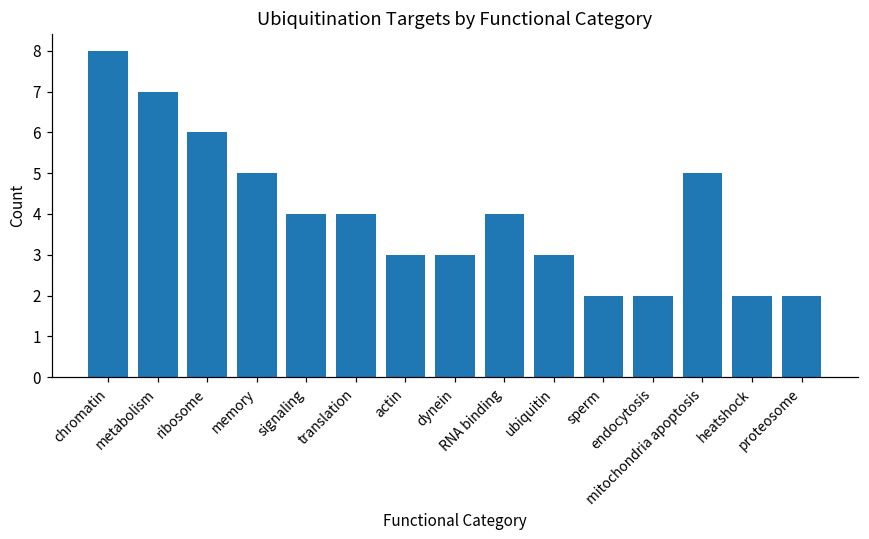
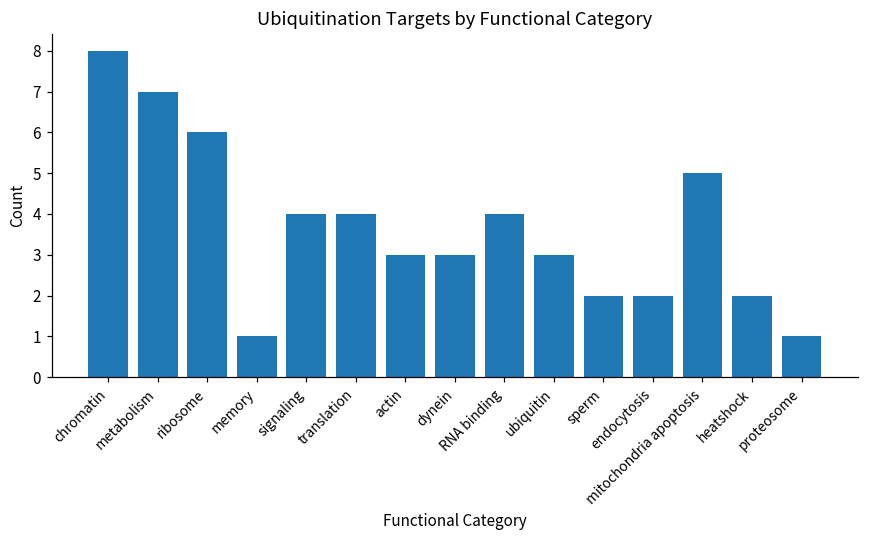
memory: 5 -> 1
proteosome: 2 -> 1
